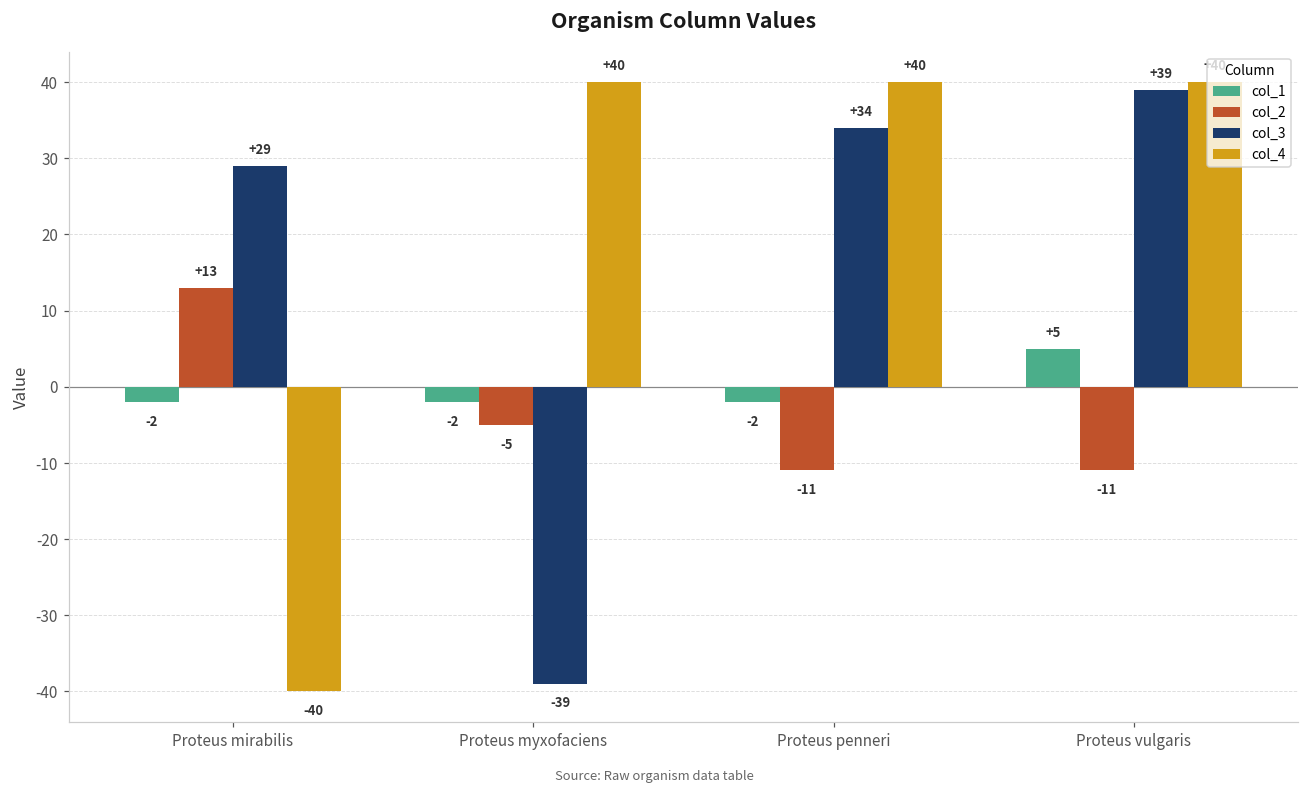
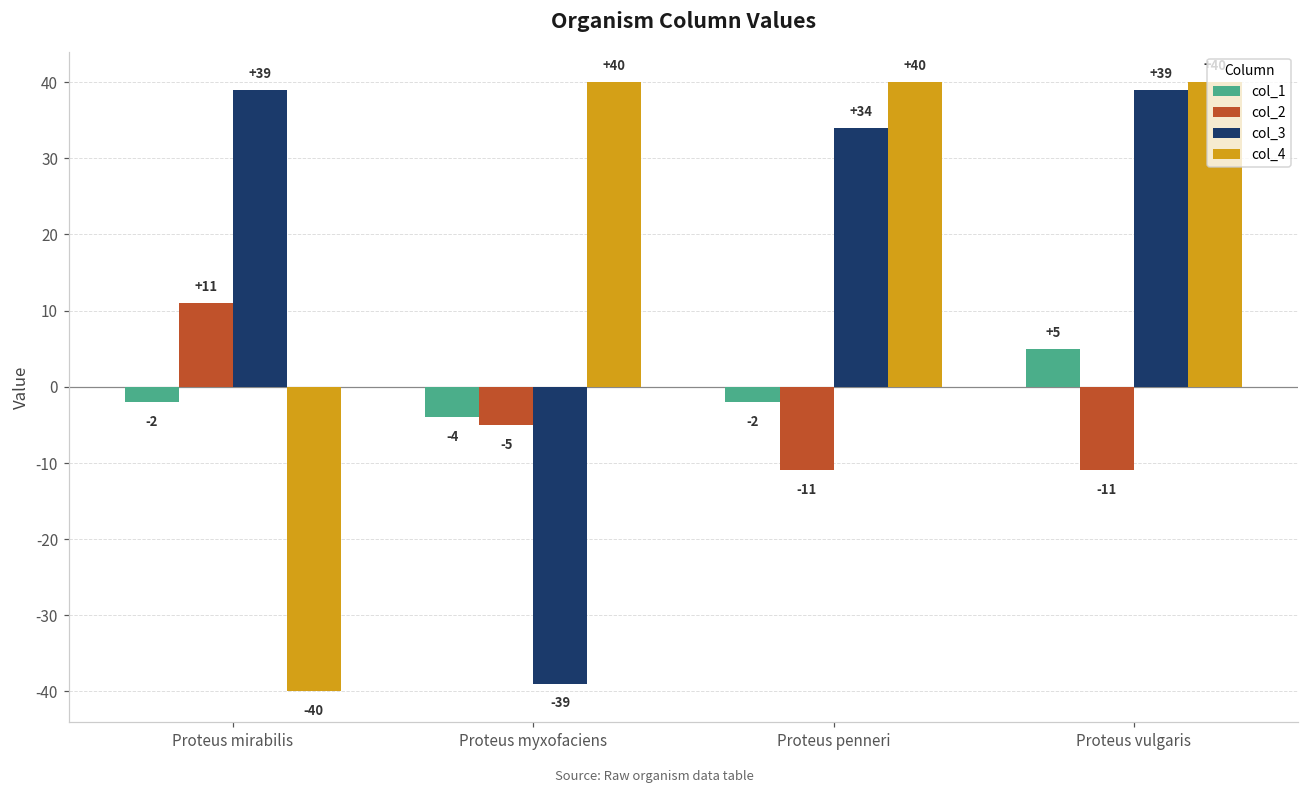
col_2, Proteus mirabilis: +13 -> +11
col_3, Proteus mirabilis: +29 -> +39
col_1, Proteus myxofaciens: -2 -> -4
